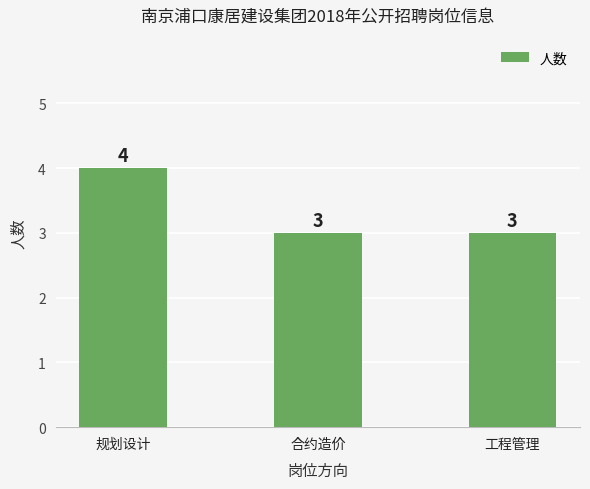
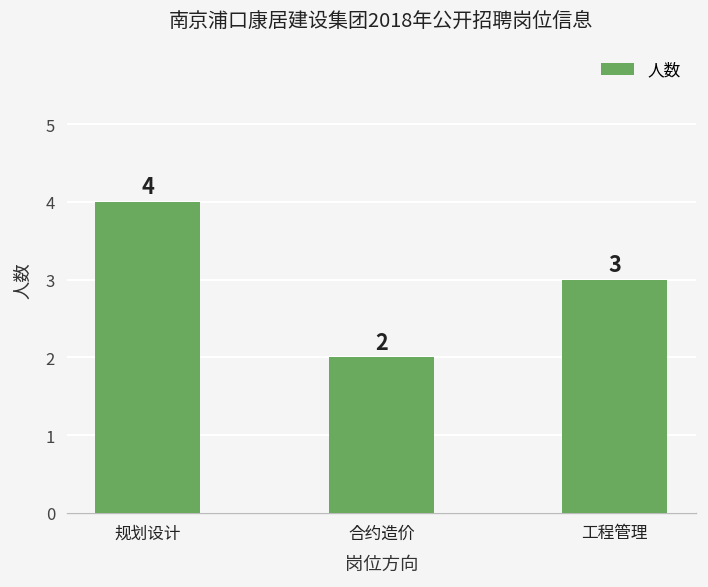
合约造价: 3 -> 2
